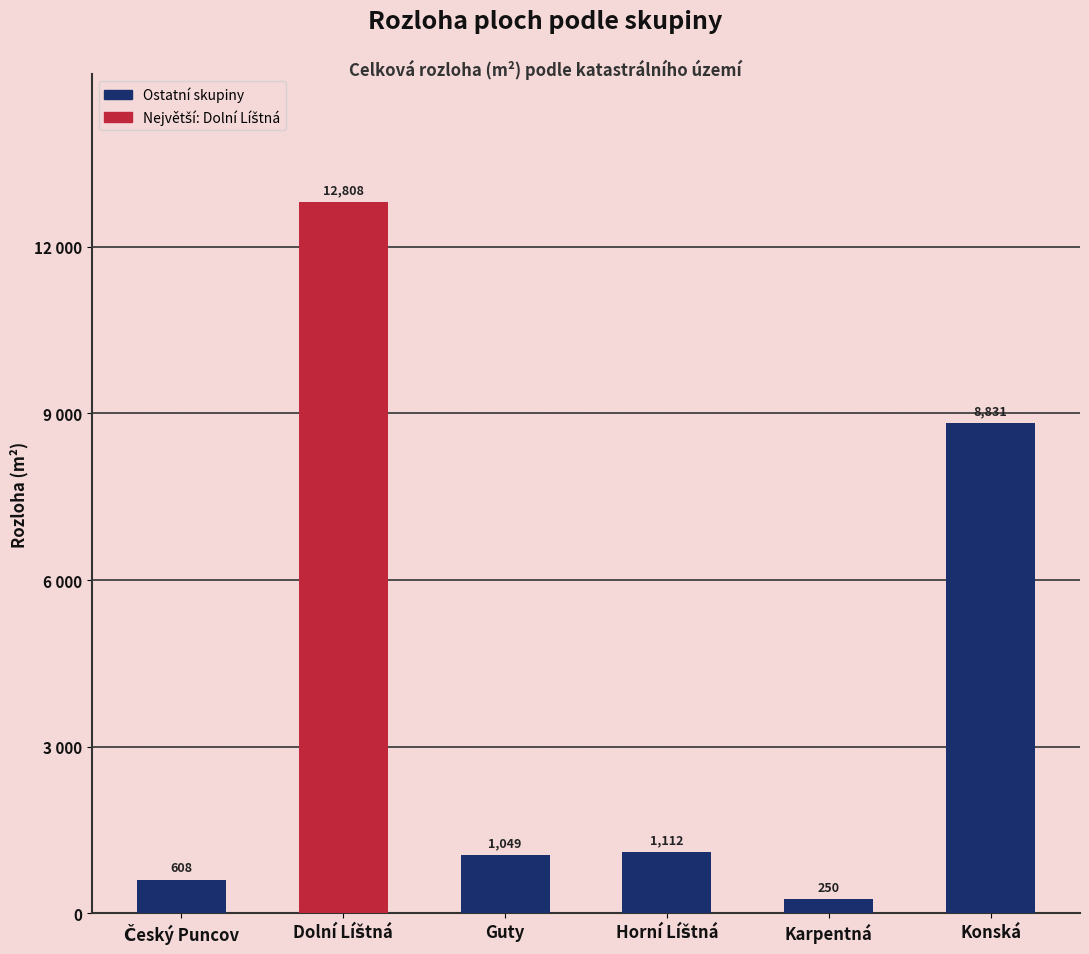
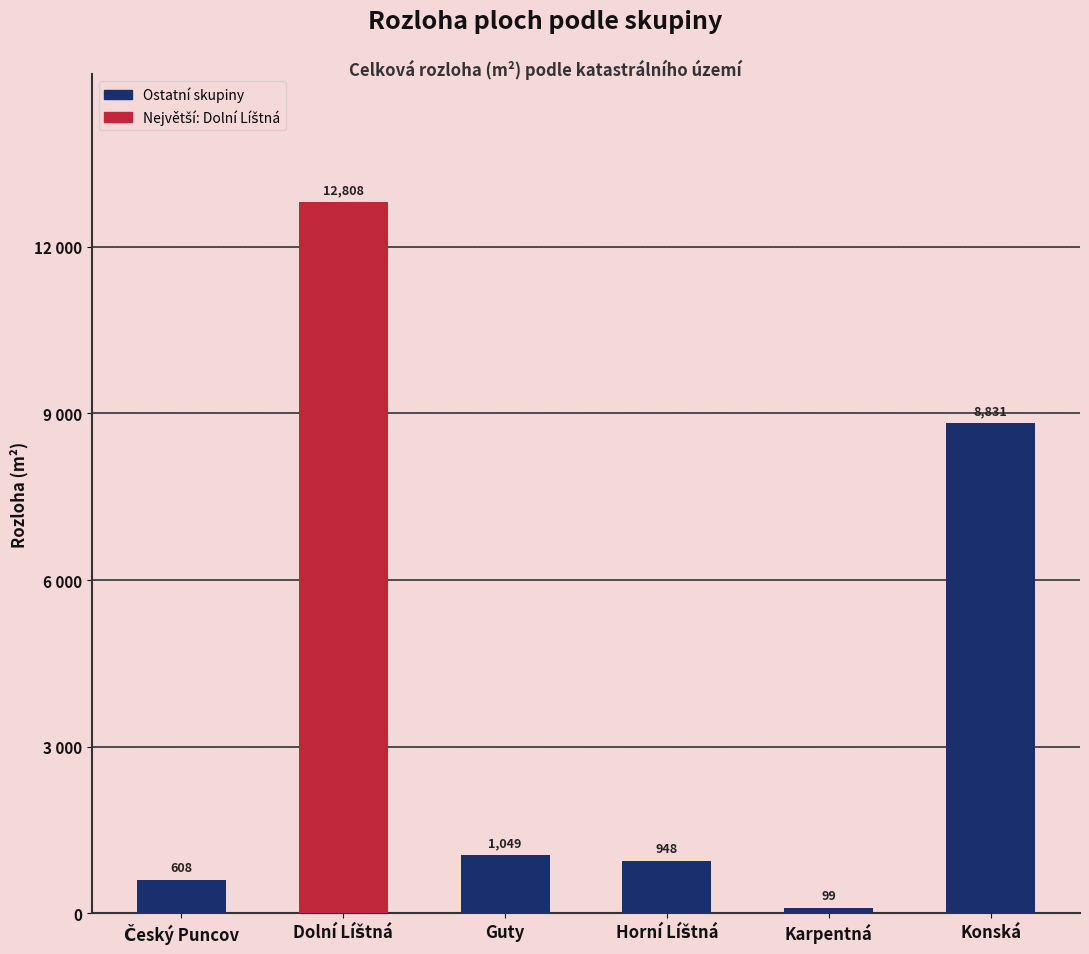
Horní Líštná: 1,112 -> 948
Karpentná: 250 -> 99
